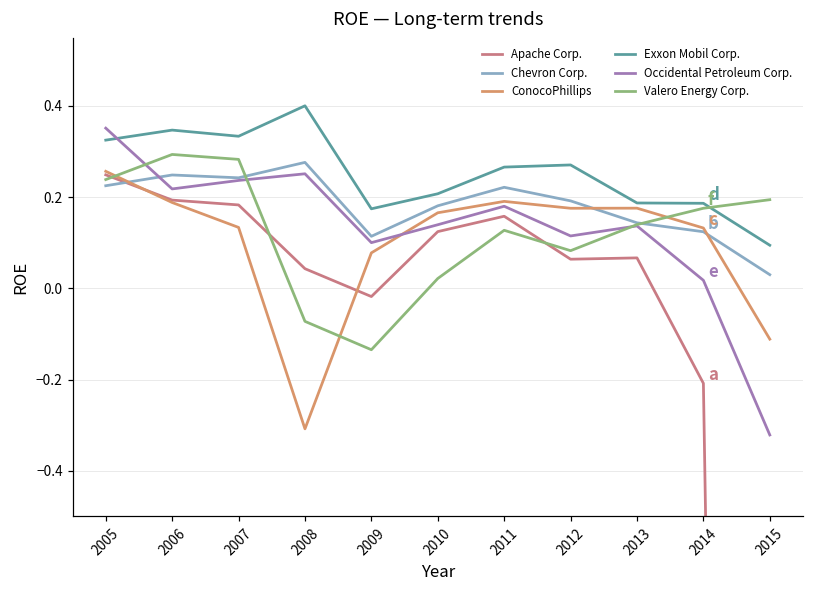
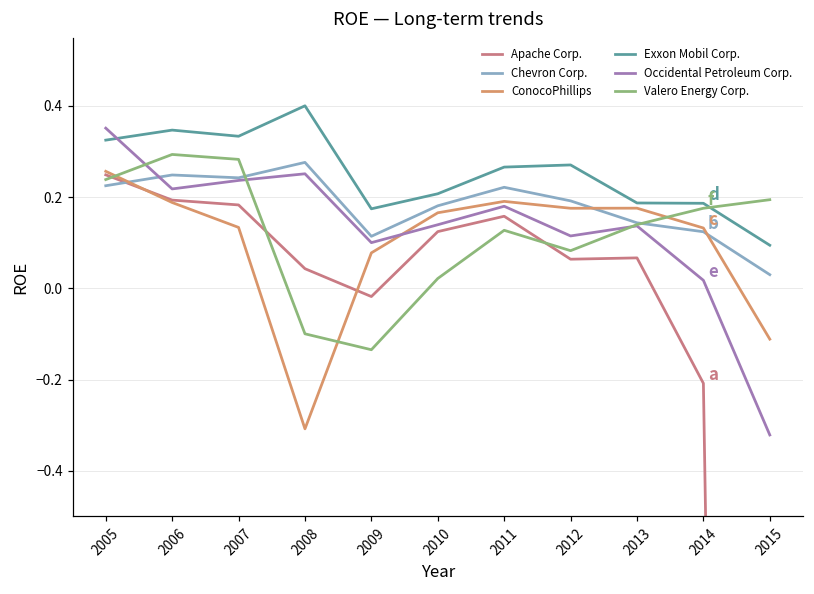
Valero Energy Corp., 2008: -0.07 -> -0.10
